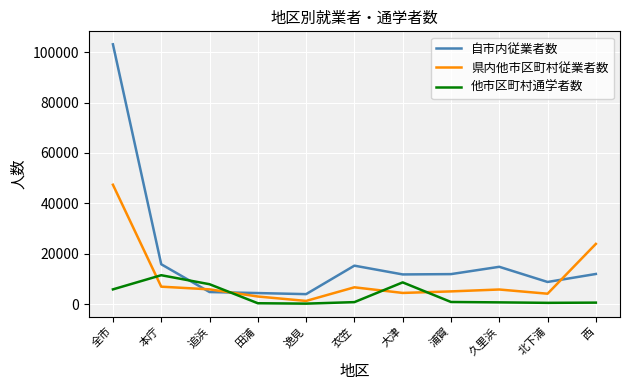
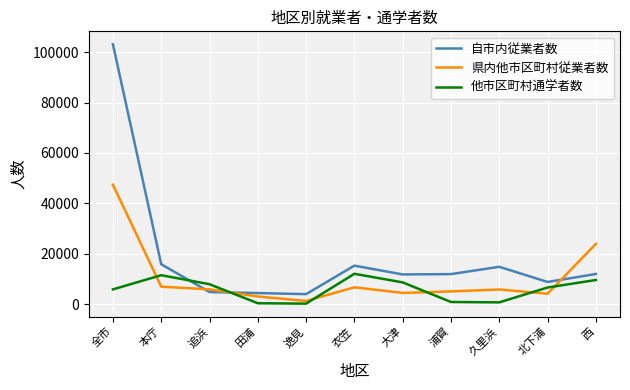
他市区町村通学者数, 衣笠: 1000 -> 12000
他市区町村通学者数, 北下浦: 0 -> 7000
他市区町村通学者数, 西: 1000 -> 10000
